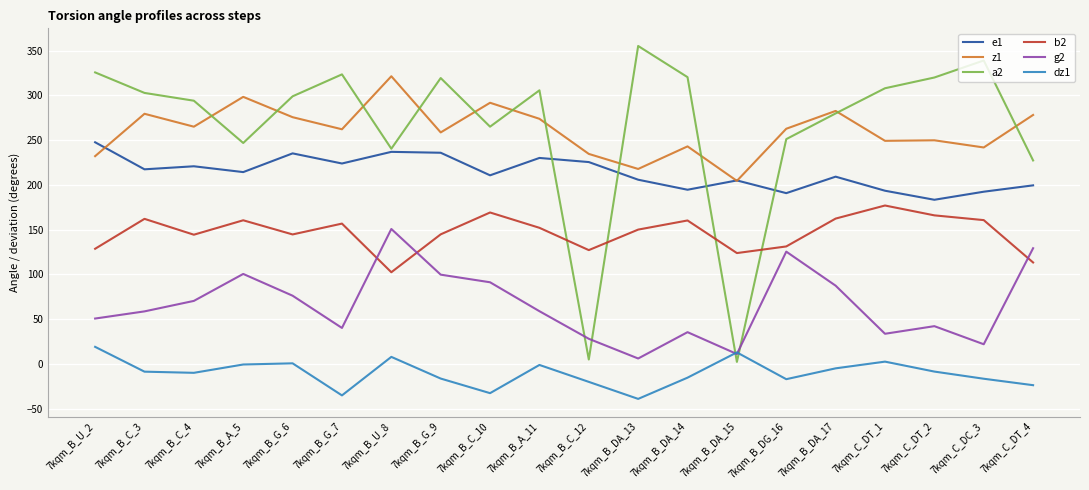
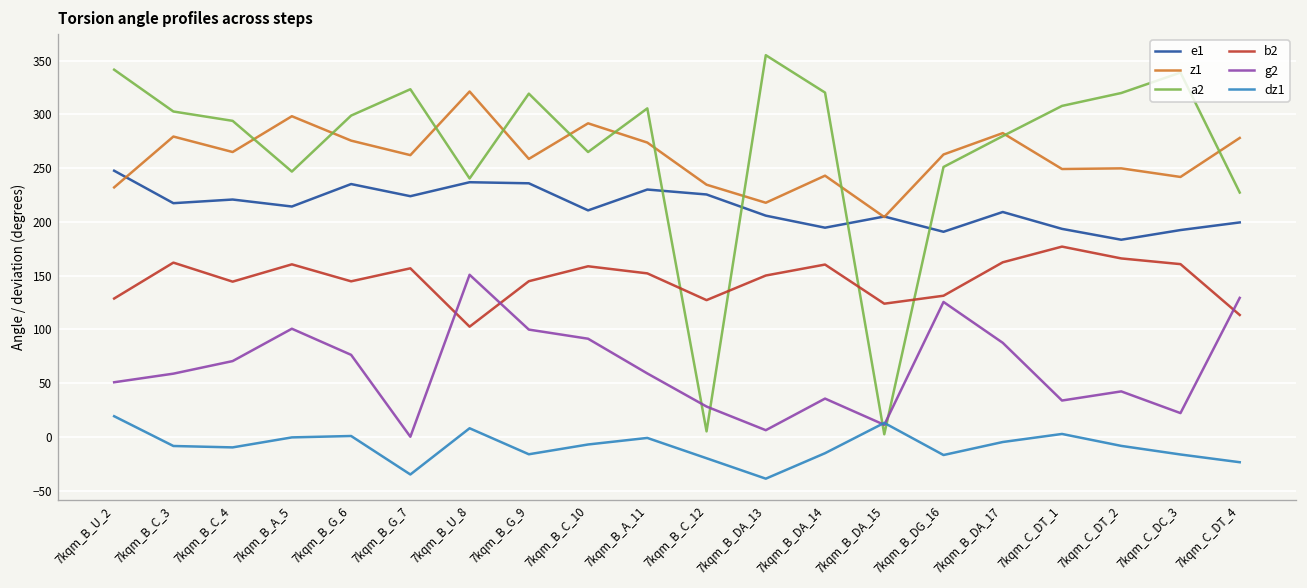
a2, 7kqm_B_U_2: 330 -> 340
g2, 7kqm_B_G_7: 40 -> 0
b2, 7kqm_B_C_10: 170 -> 160
dz1, 7kqm_B_C_10: -30 -> -10
